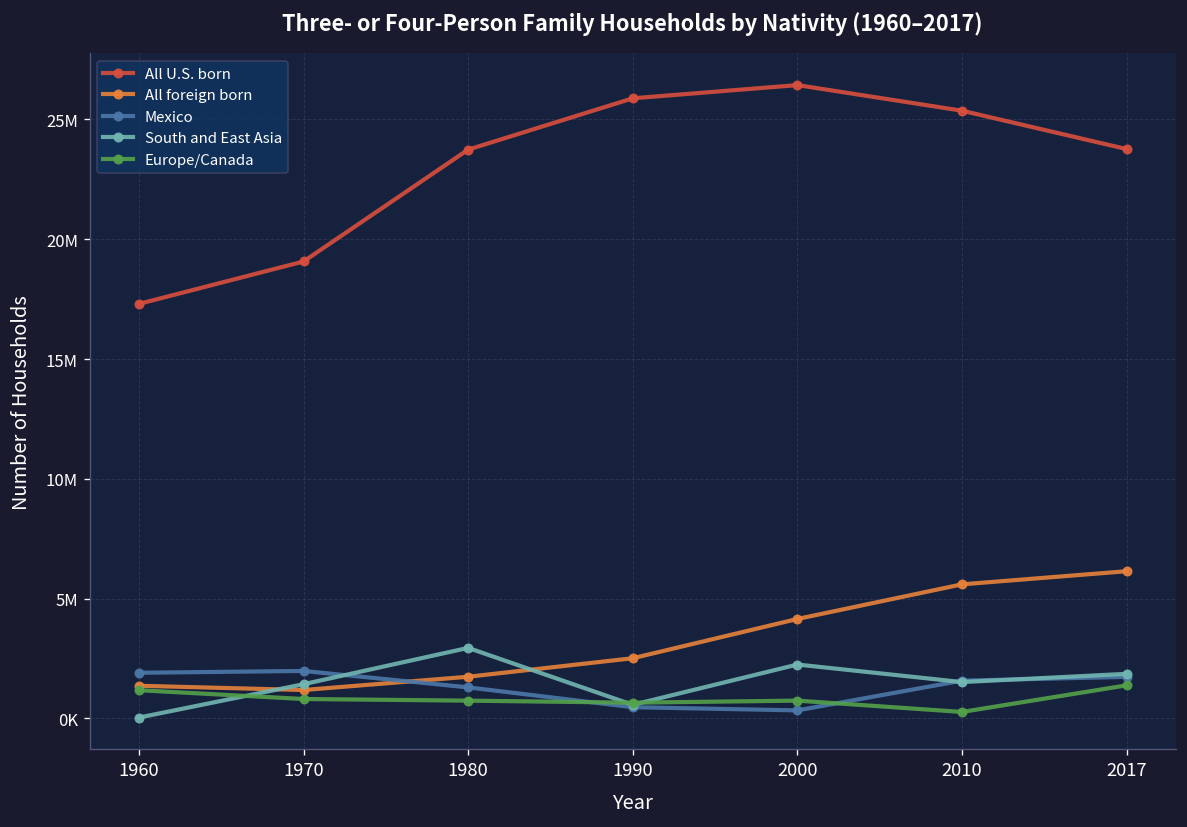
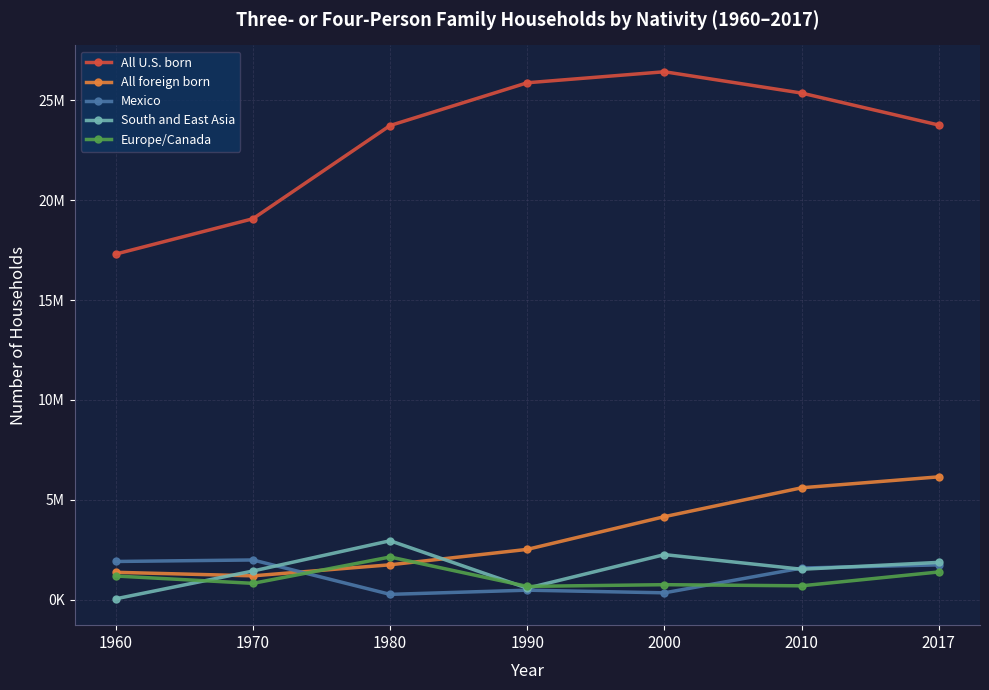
Mexico, 1980: 1300000 -> 300000
Europe/Canada, 1980: 700000 -> 2100000
Europe/Canada, 2010: 300000 -> 700000
